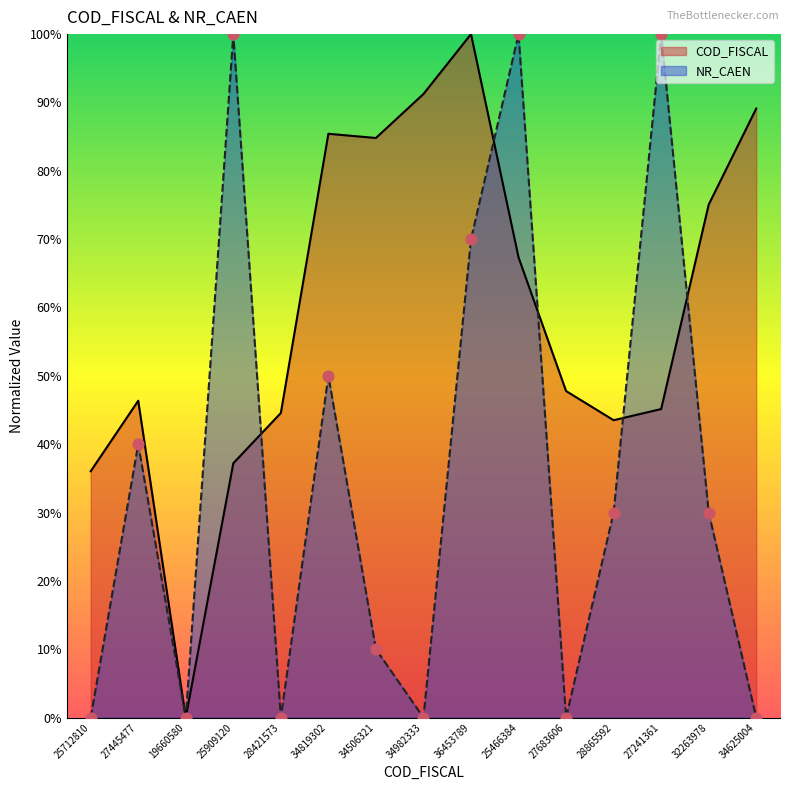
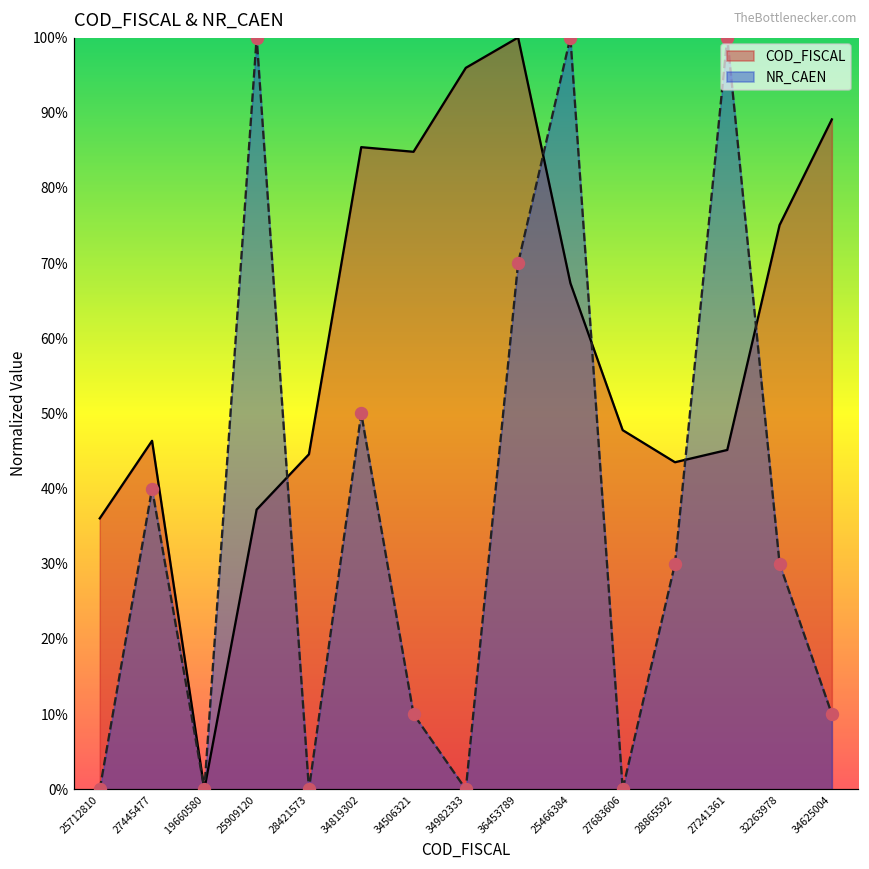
COD_FISCAL, 34982333: 91% -> 96%
NR_CAEN, 34625004: 0% -> 10%
